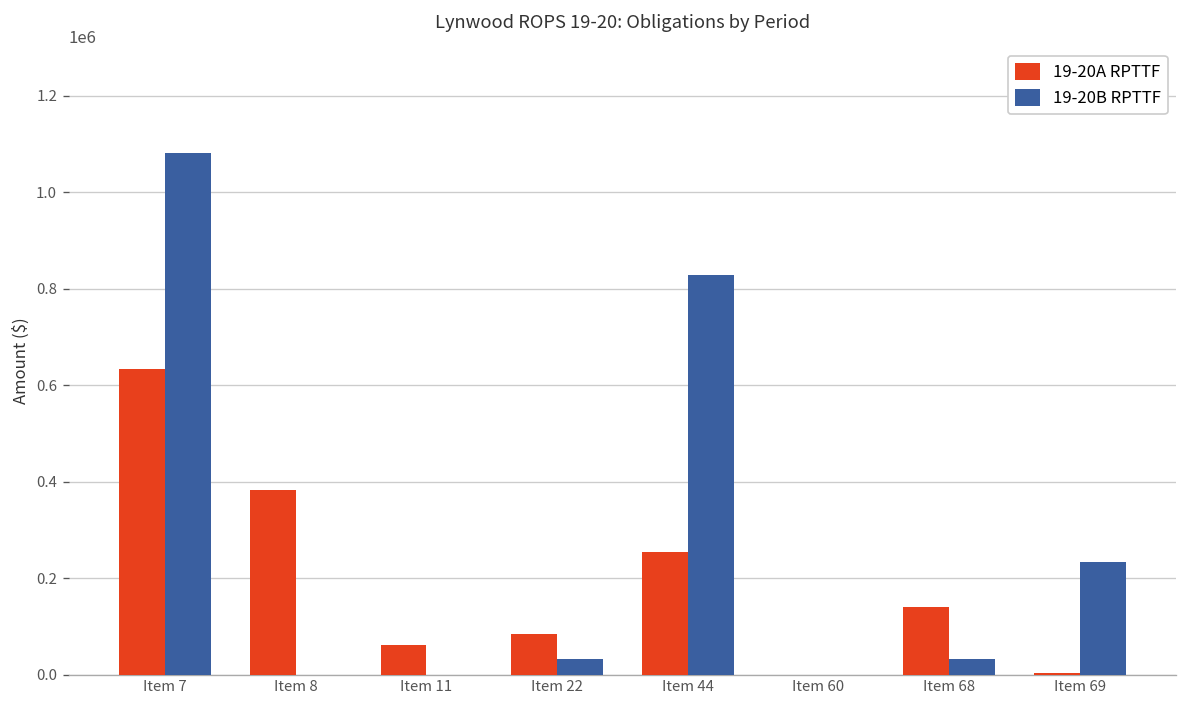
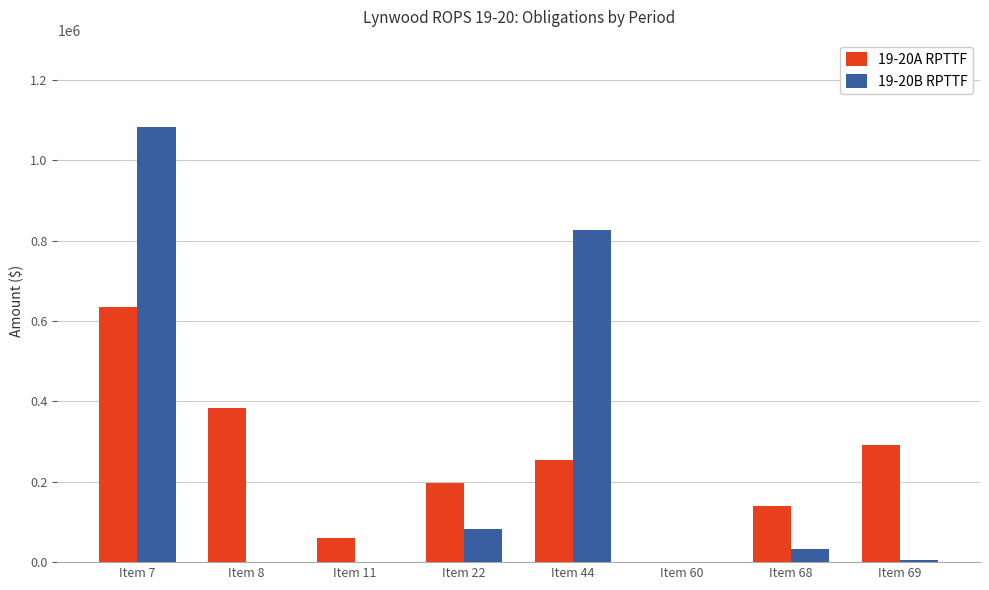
19-20A RPTTF, Item 22: 80000 -> 200000
19-20B RPTTF, Item 22: 30000 -> 80000
19-20A RPTTF, Item 69: 0 -> 290000
19-20B RPTTF, Item 69: 230000 -> 0
